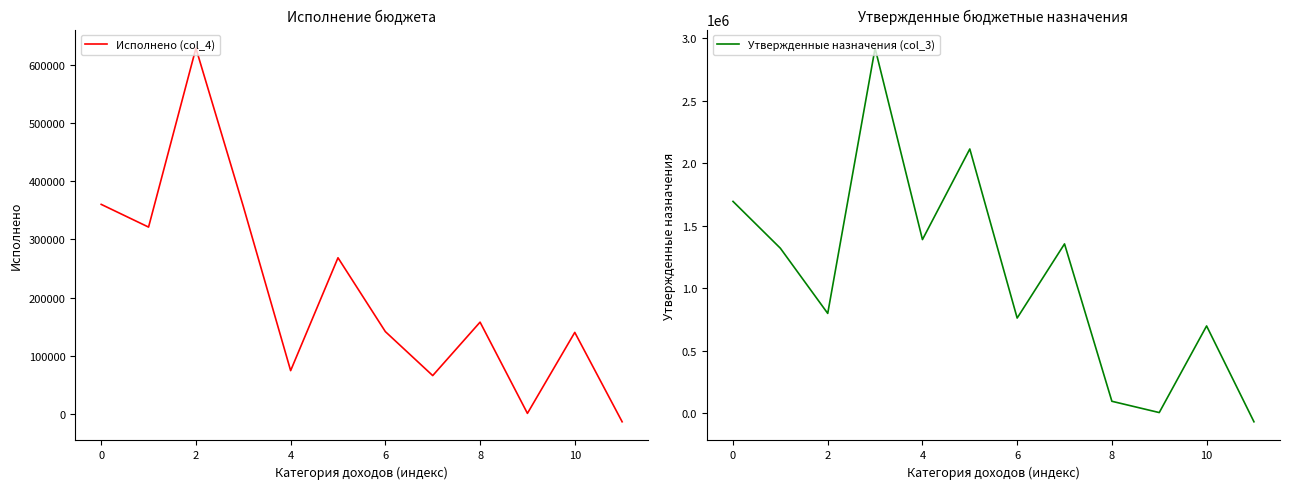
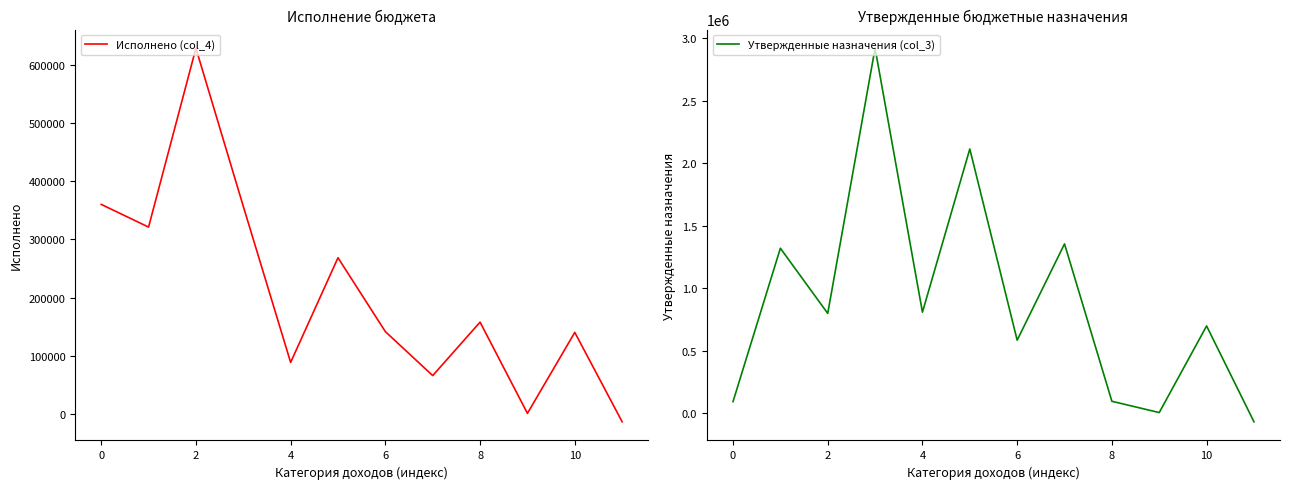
Исполнение бюджета, 4: 70000 -> 90000
Утвержденные бюджетные назначения, 0: 1690000 -> 90000
Утвержденные бюджетные назначения, 4: 1390000 -> 810000
Утвержденные бюджетные назначения, 6: 760000 -> 580000
